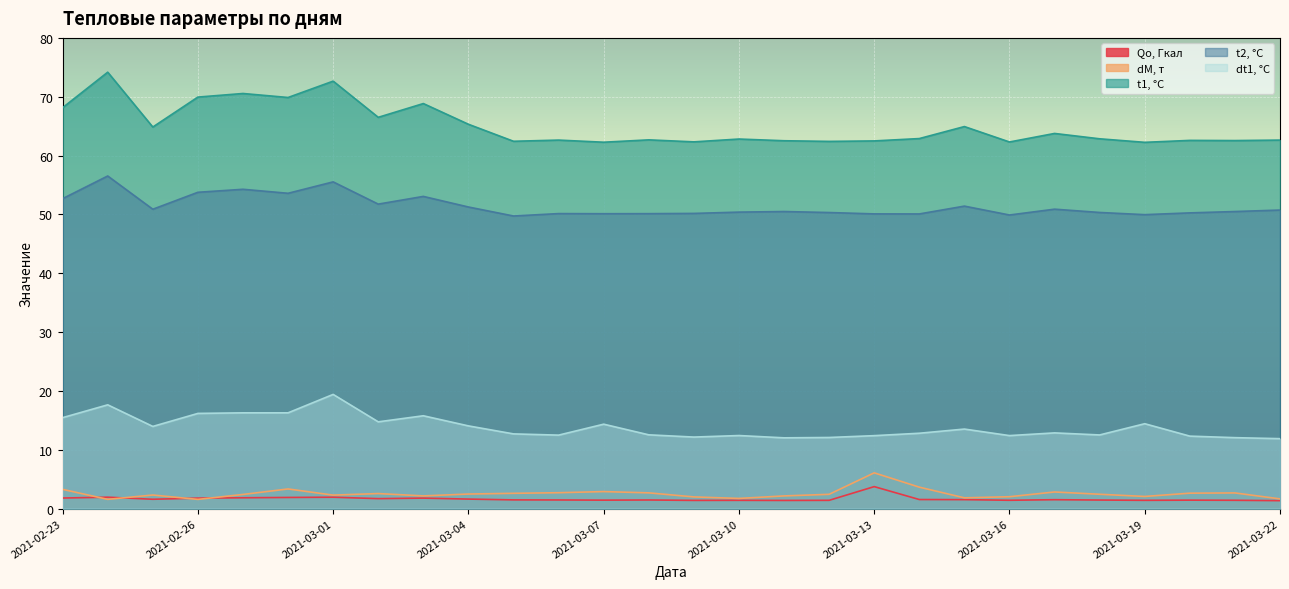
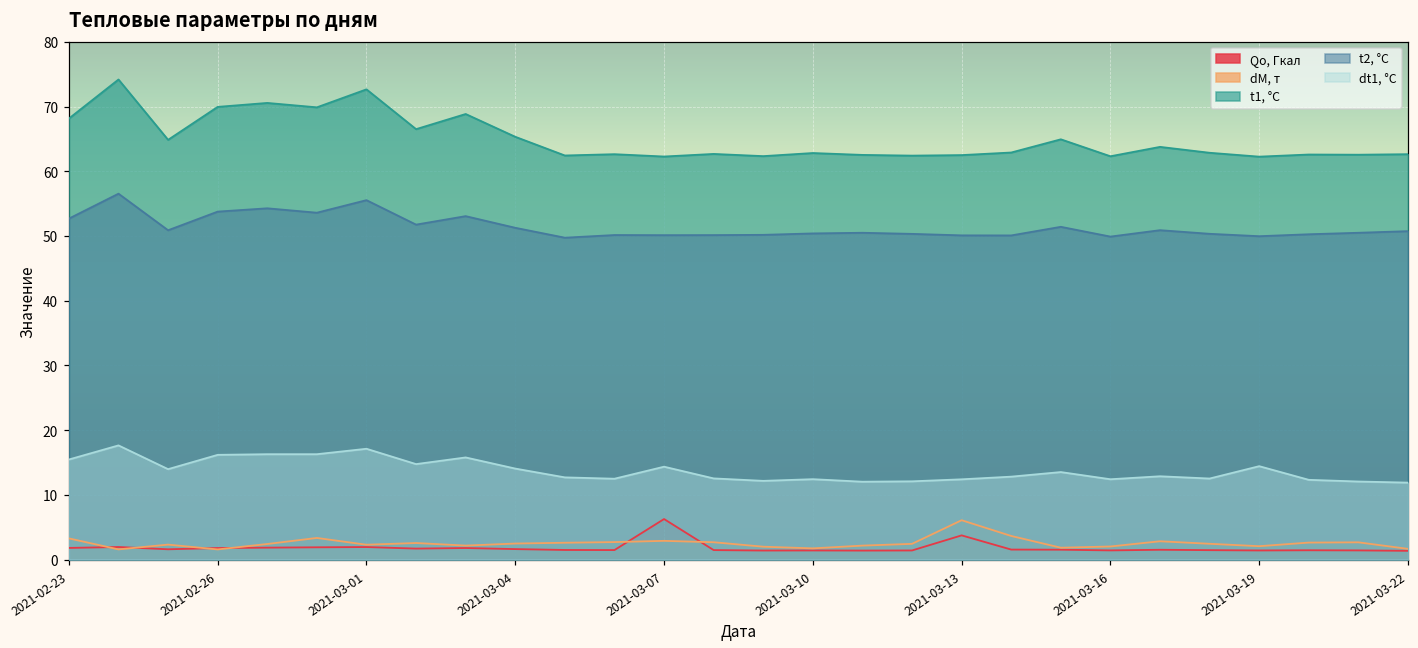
dt1, °C, 2021-03-01: 19 -> 17
Qo, Гкал, 2021-03-07: 1 -> 6
